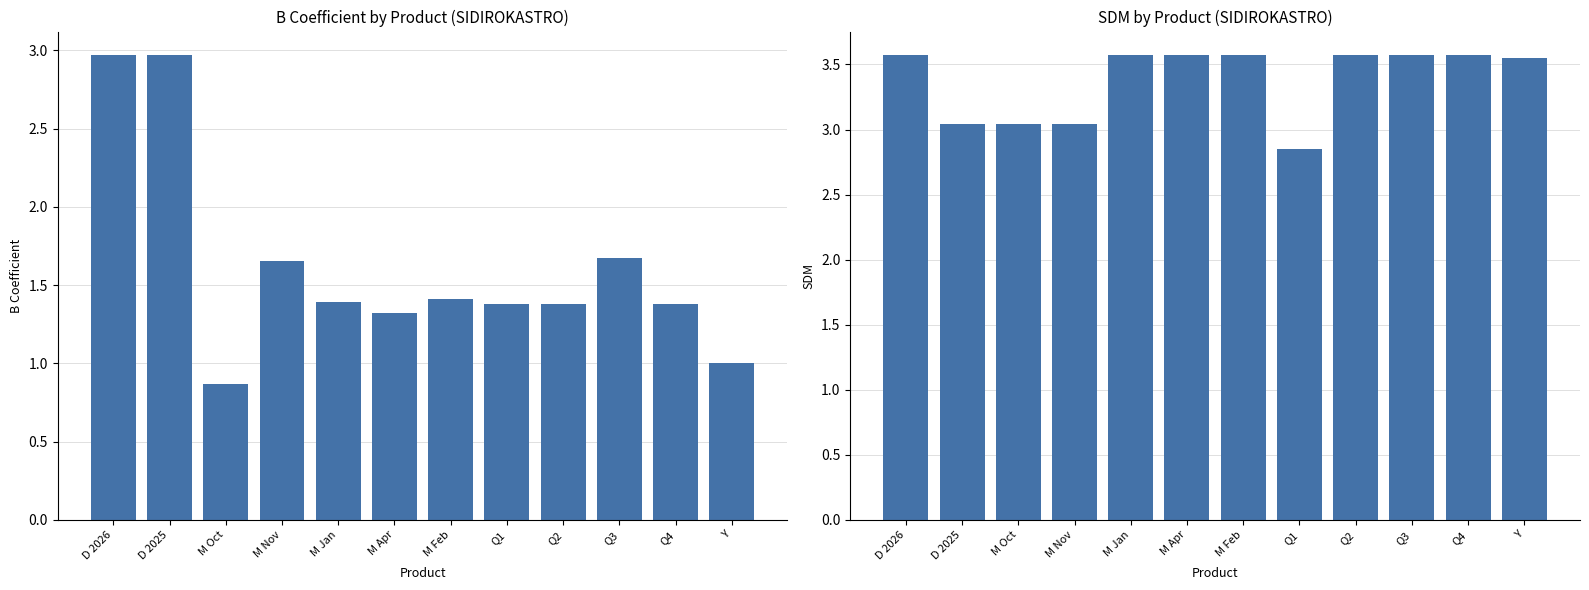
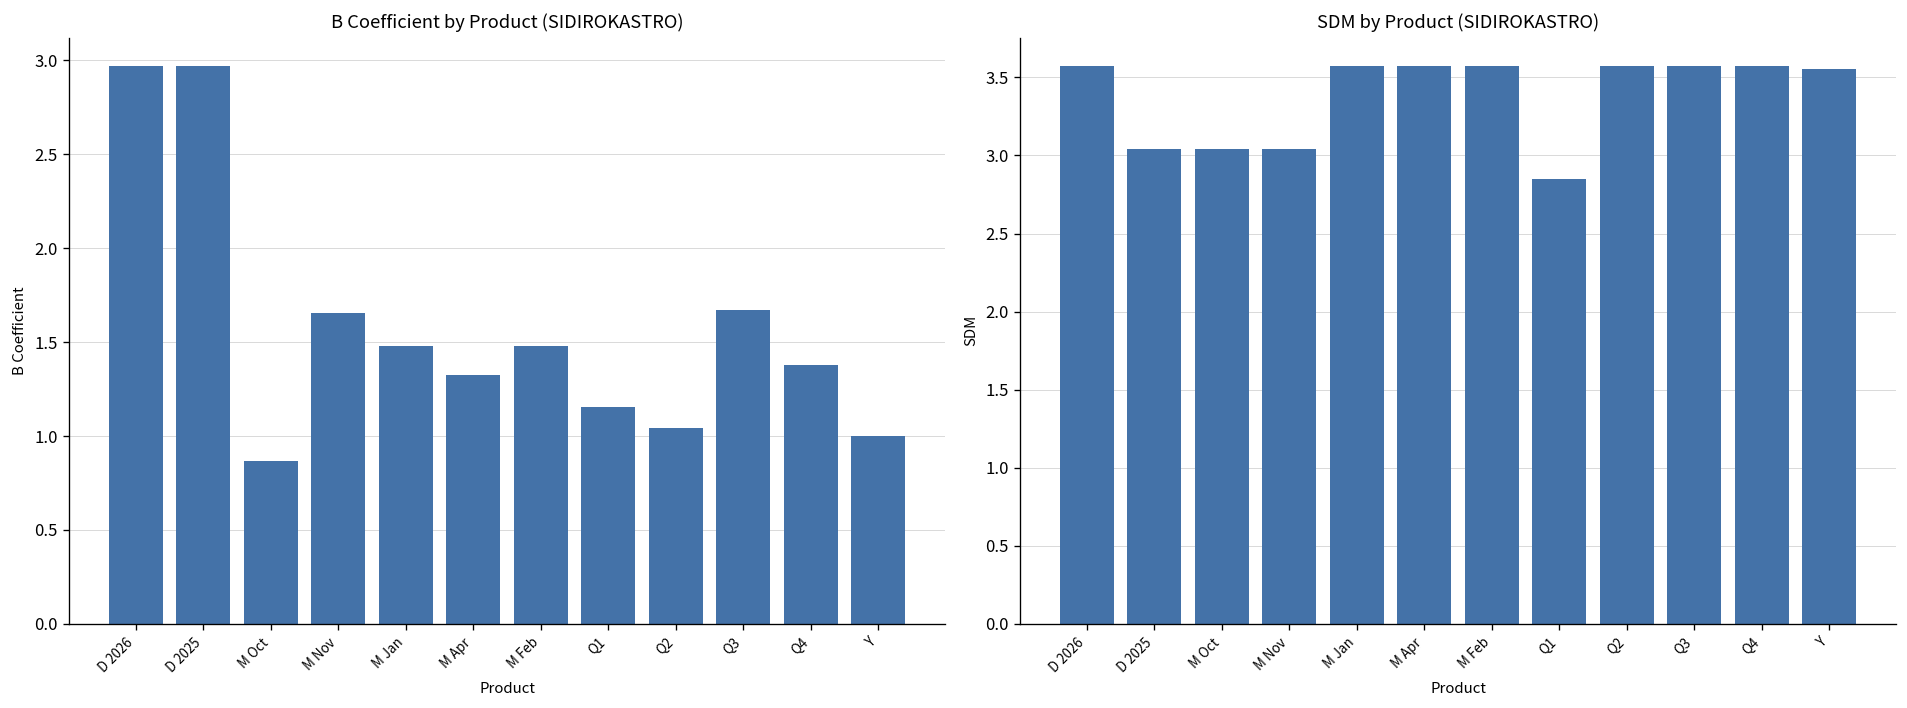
B Coefficient by Product (SIDIROKASTRO), M Jan: 1.39 -> 1.48
B Coefficient by Product (SIDIROKASTRO), M Feb: 1.41 -> 1.48
B Coefficient by Product (SIDIROKASTRO), Q1: 1.38 -> 1.15
B Coefficient by Product (SIDIROKASTRO), Q2: 1.38 -> 1.05
